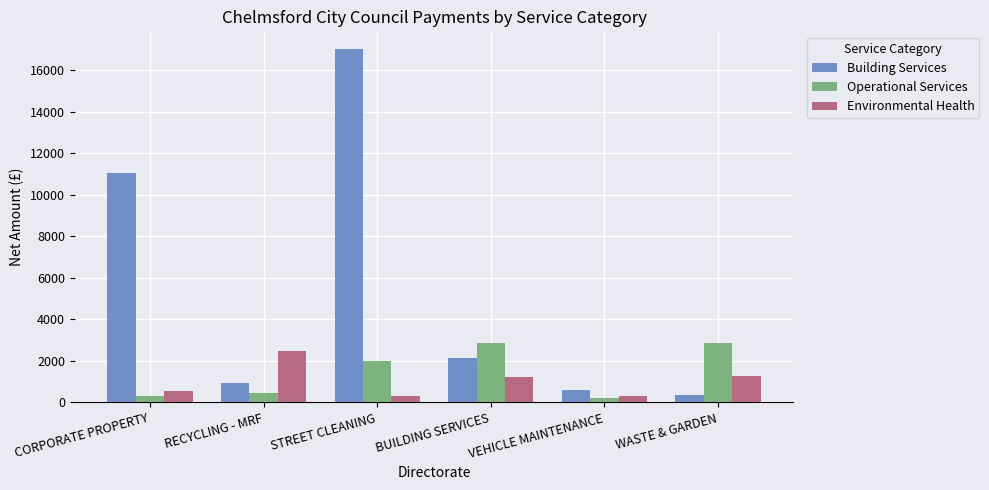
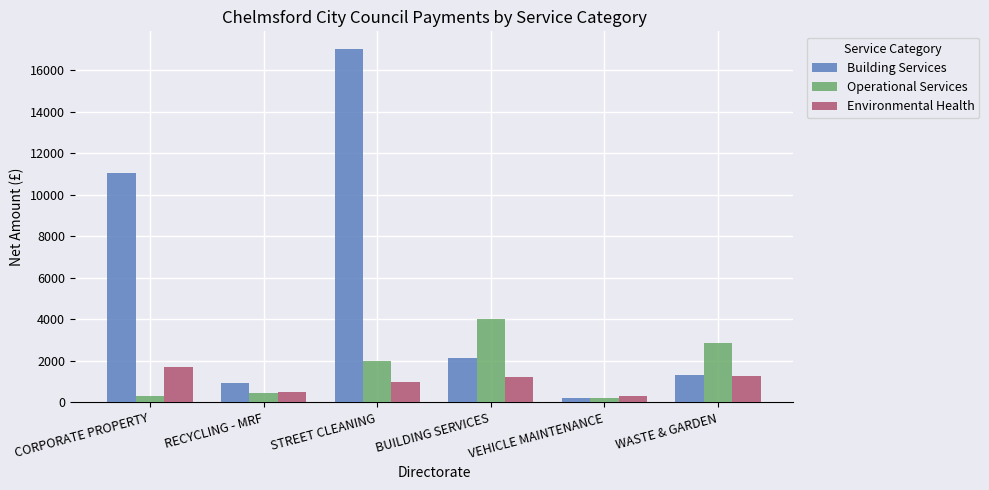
Environmental Health, CORPORATE PROPERTY: 600 -> 1700
Environmental Health, RECYCLING - MRF: 2500 -> 500
Environmental Health, STREET CLEANING: 300 -> 1000
Operational Services, BUILDING SERVICES: 2900 -> 4000
Building Services, VEHICLE MAINTENANCE: 600 -> 200
Building Services, WASTE & GARDEN: 300 -> 1300
